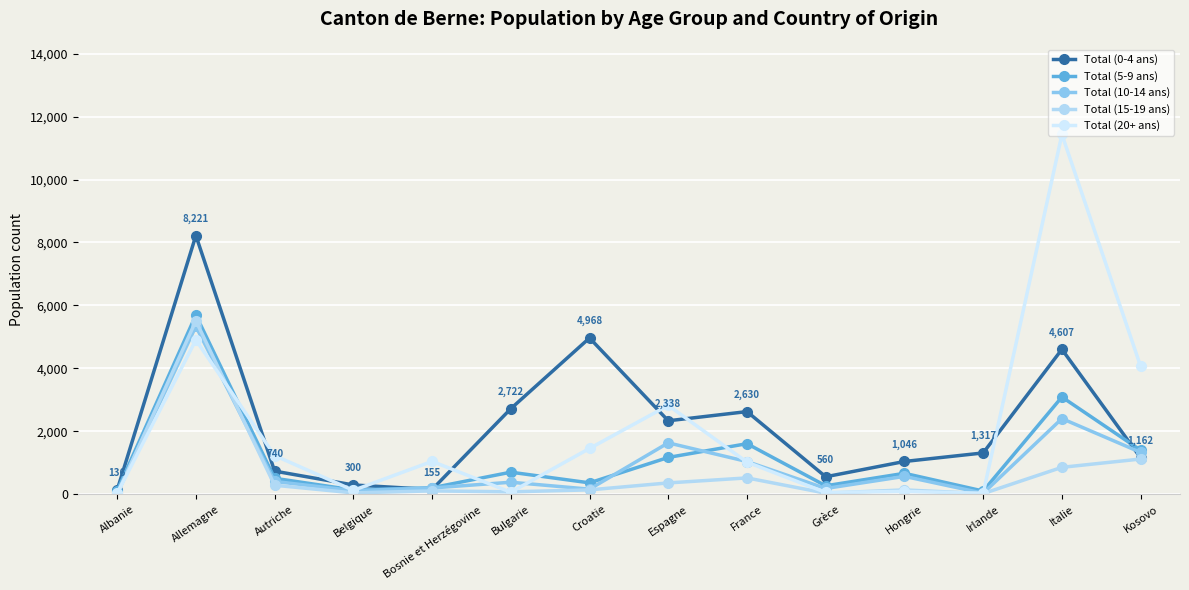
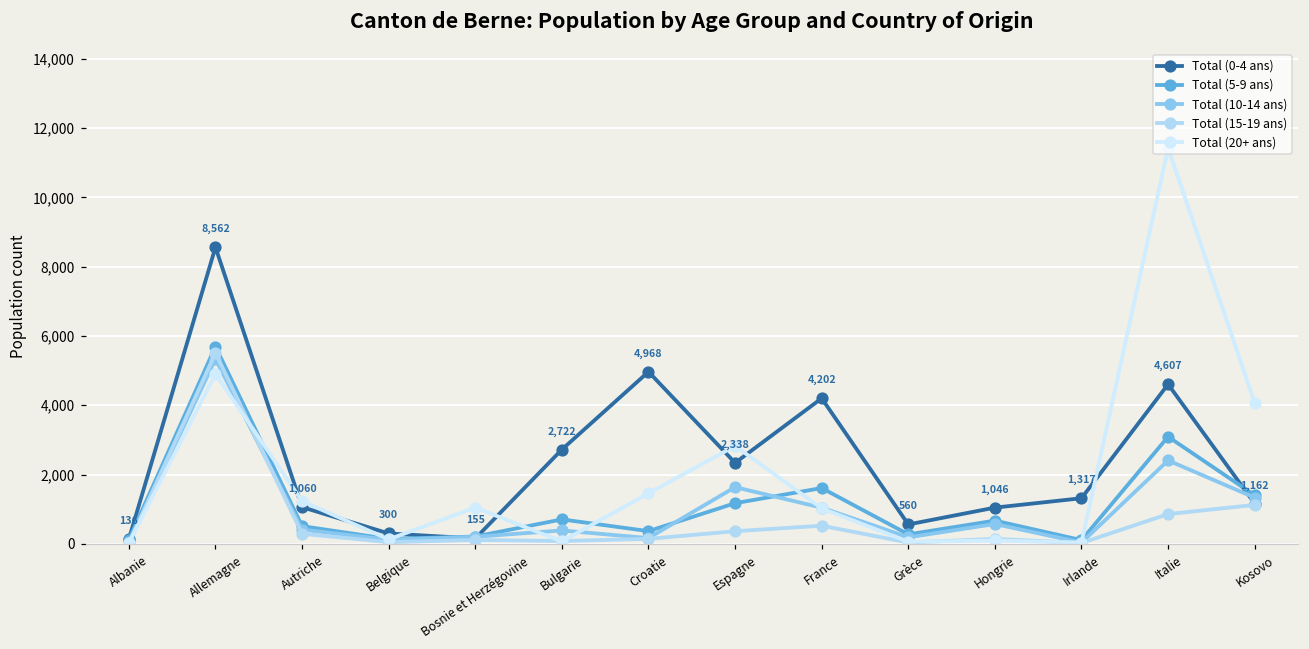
Total (0-4 ans), Allemagne: 8,221 -> 8,562
Total (0-4 ans), Autriche: 740 -> 1,060
Total (0-4 ans), France: 2,630 -> 4,202
